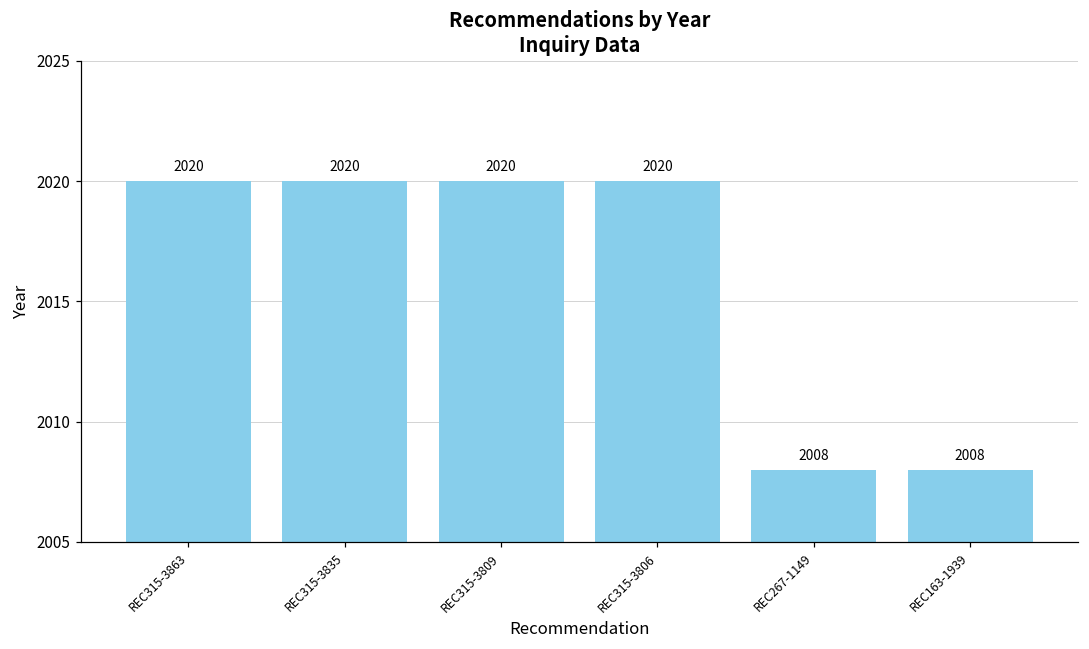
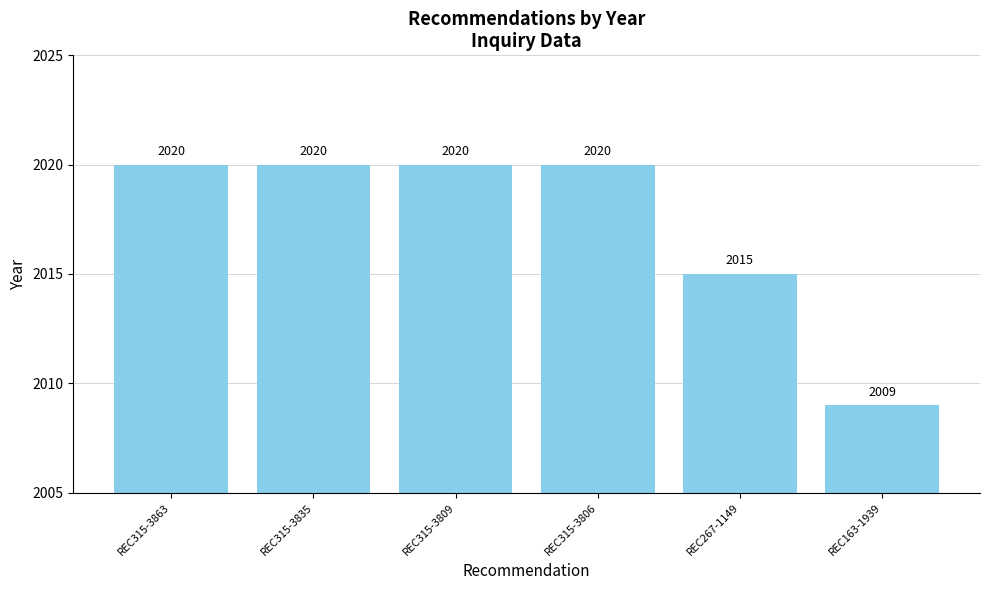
REC267-1149: 2008 -> 2015
REC163-1939: 2008 -> 2009
